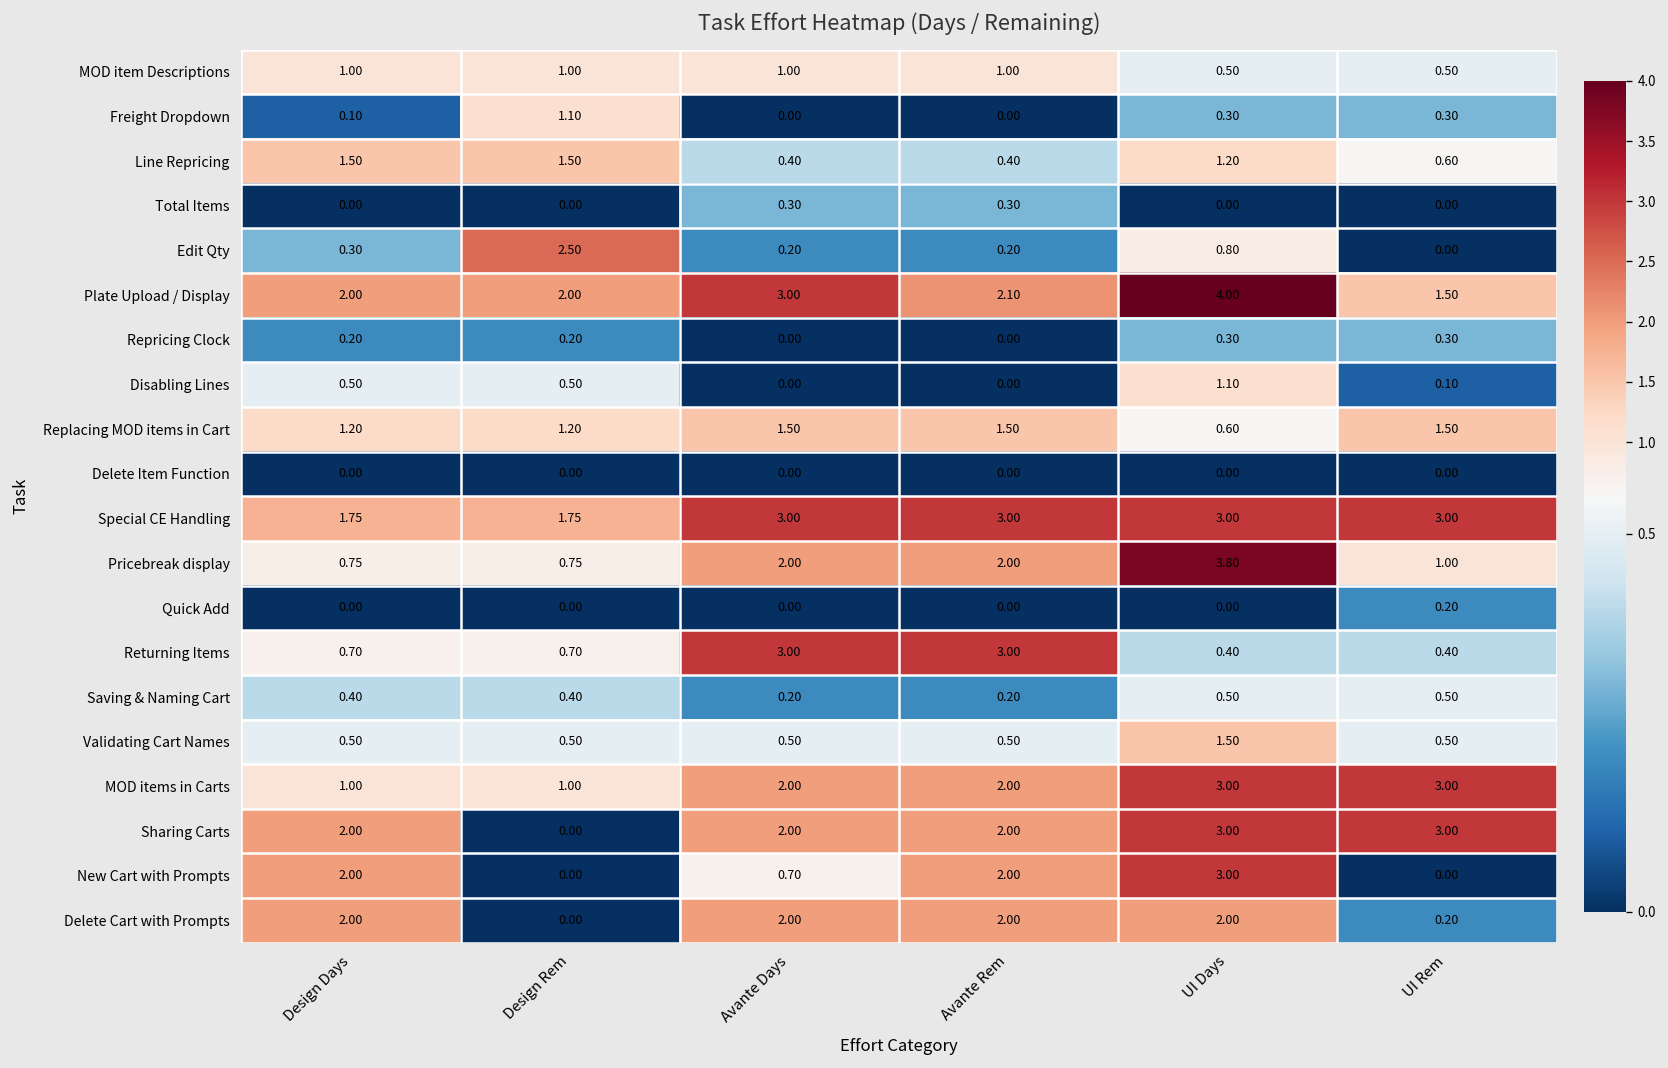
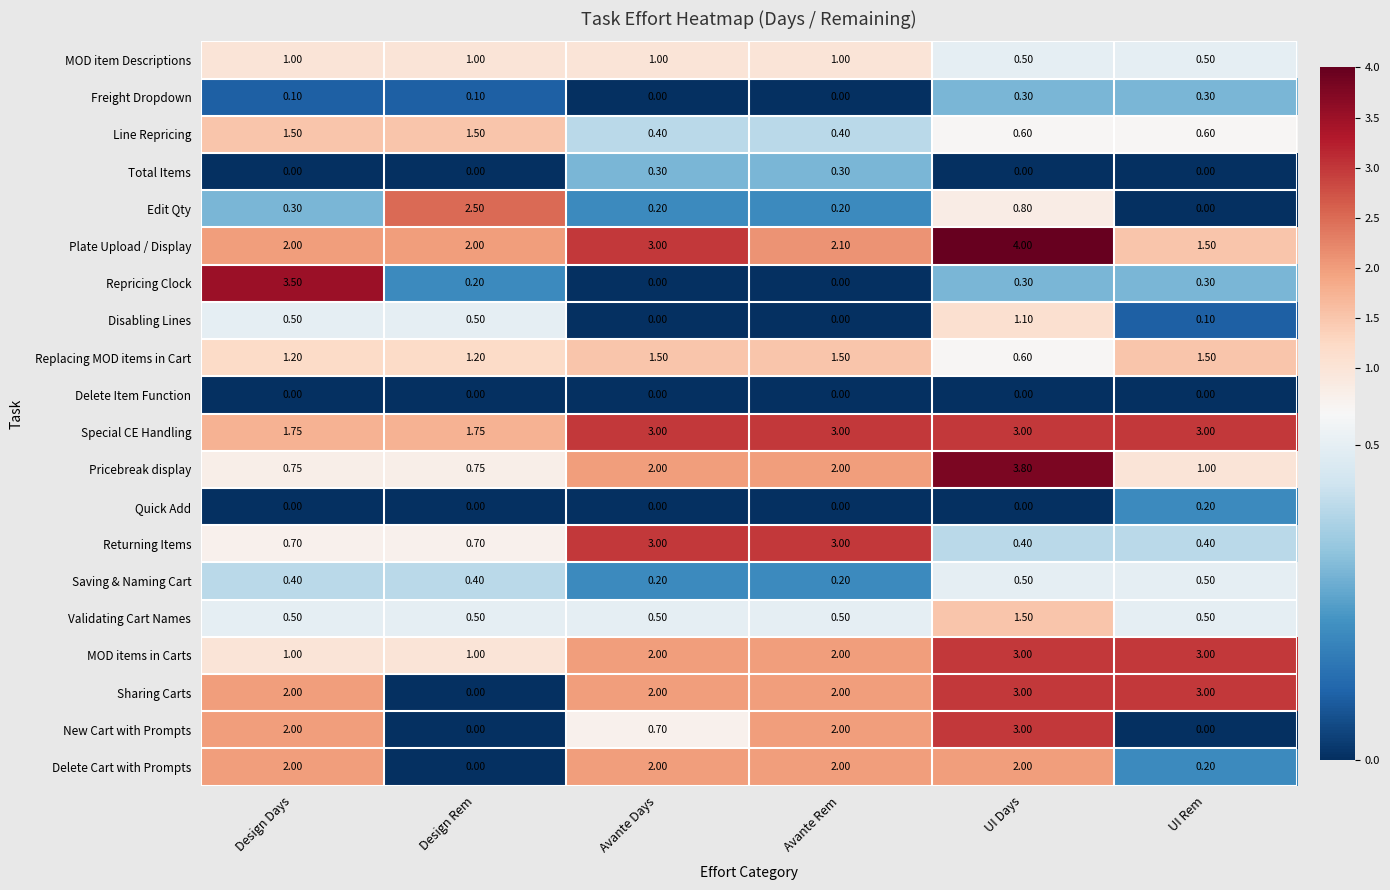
Freight Dropdown, Design Rem: 1.10 -> 0.10
Line Repricing, UI Days: 1.20 -> 0.60
Repricing Clock, Design Days: 0.20 -> 3.50
